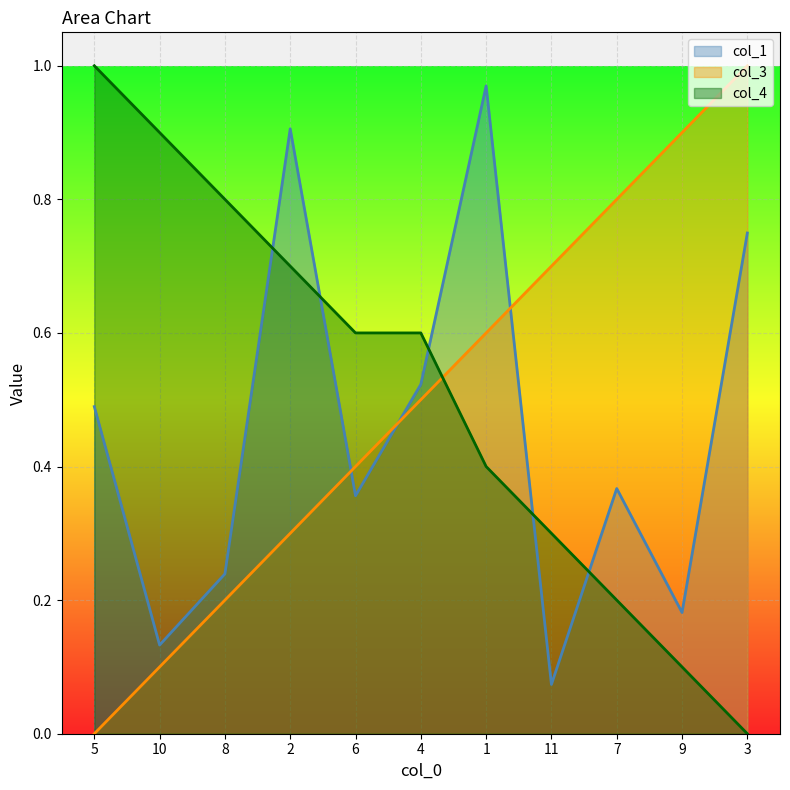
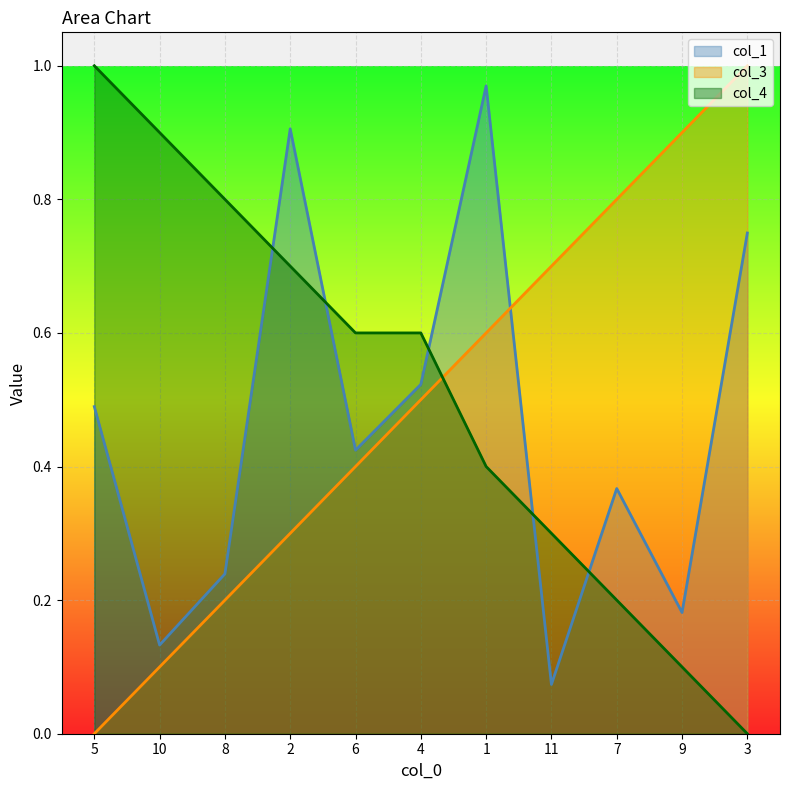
col_1, 6: 0.36 -> 0.42
